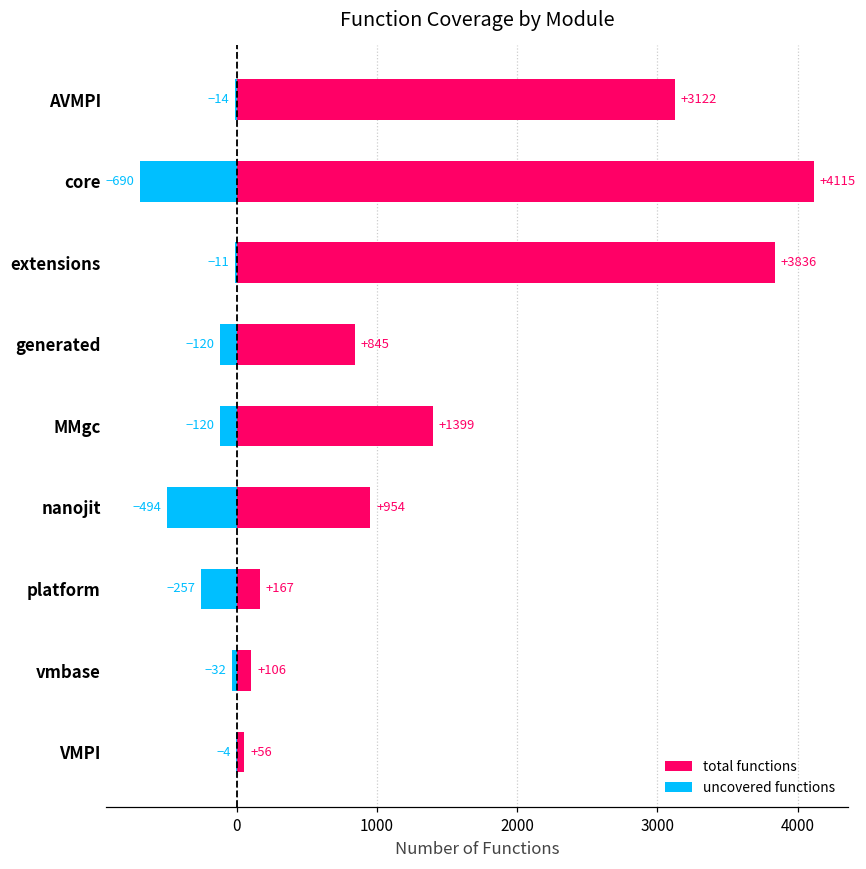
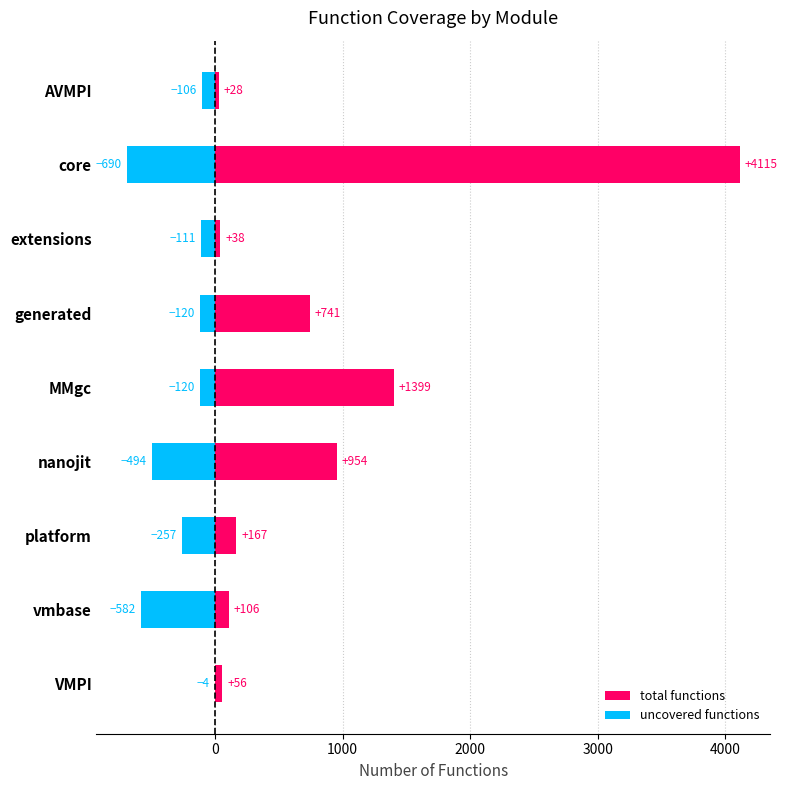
total functions, AVMPI: +3122 -> +28
uncovered functions, AVMPI: -14 -> -106
total functions, extensions: +3836 -> +38
uncovered functions, extensions: -11 -> -111
total functions, generated: +845 -> +741
uncovered functions, vmbase: -32 -> -582
